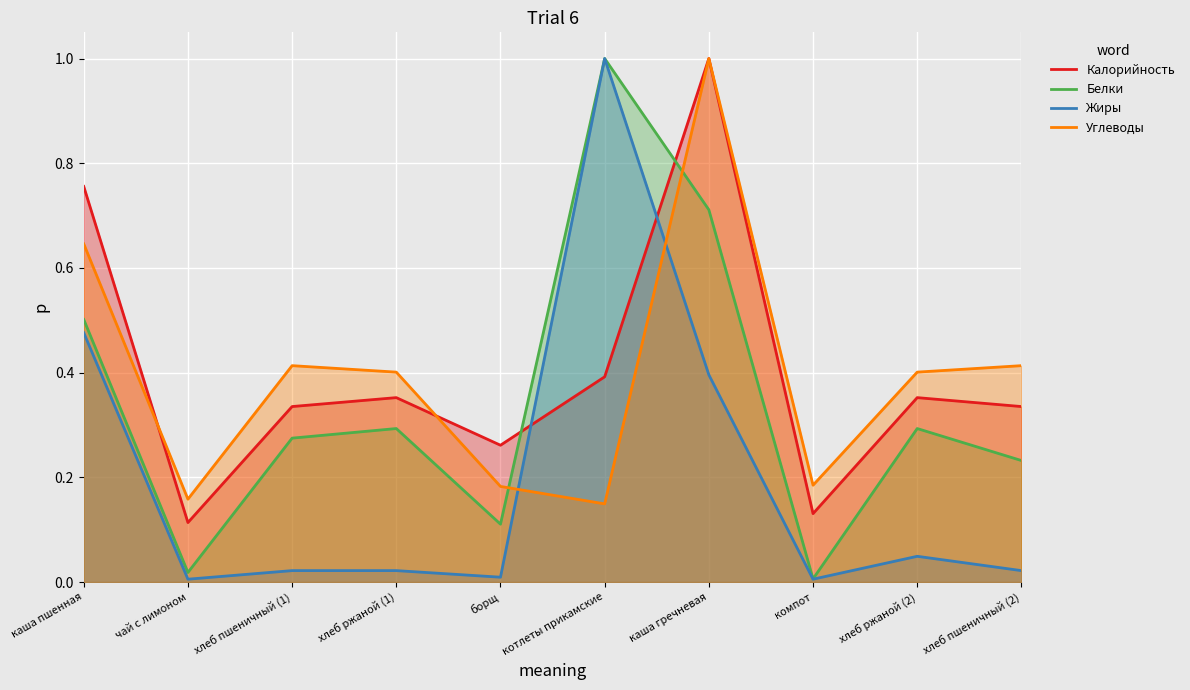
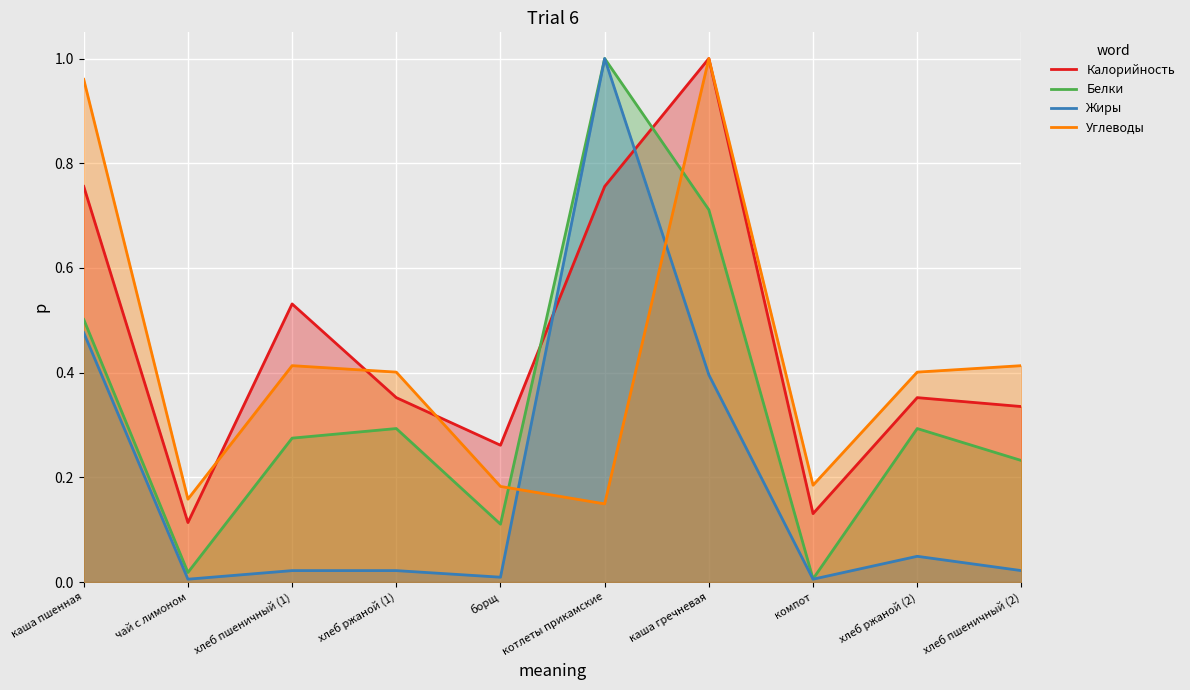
Углеводы, каша пшенная: 0.65 -> 0.96
Калорийность, хлеб пшеничный (1): 0.34 -> 0.53
Калорийность, котлеты прикамские: 0.39 -> 0.76
